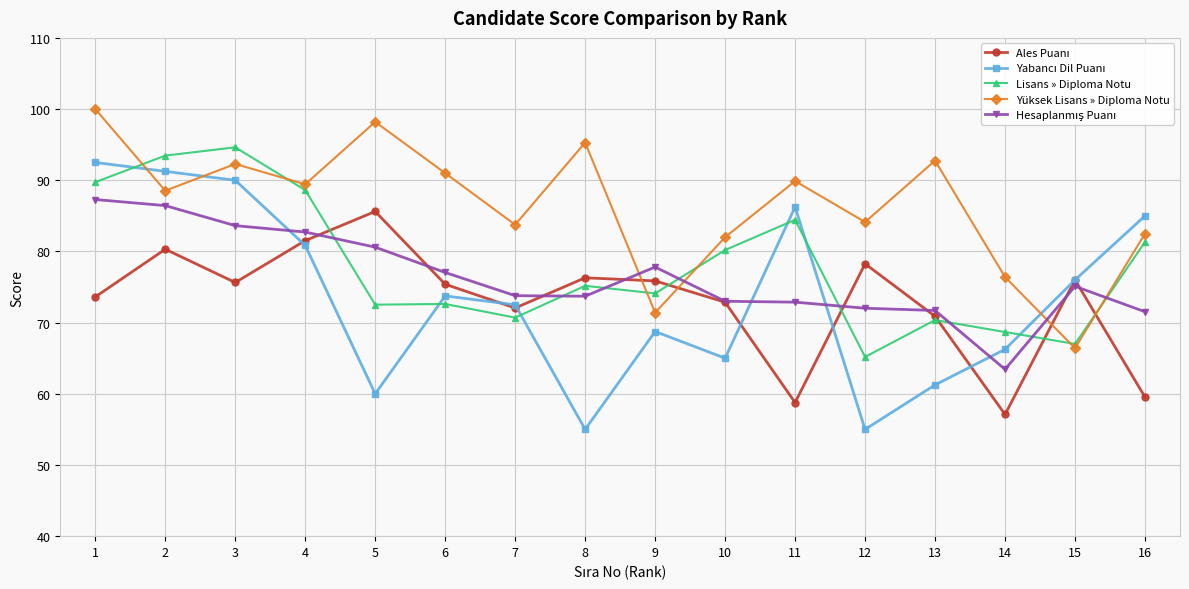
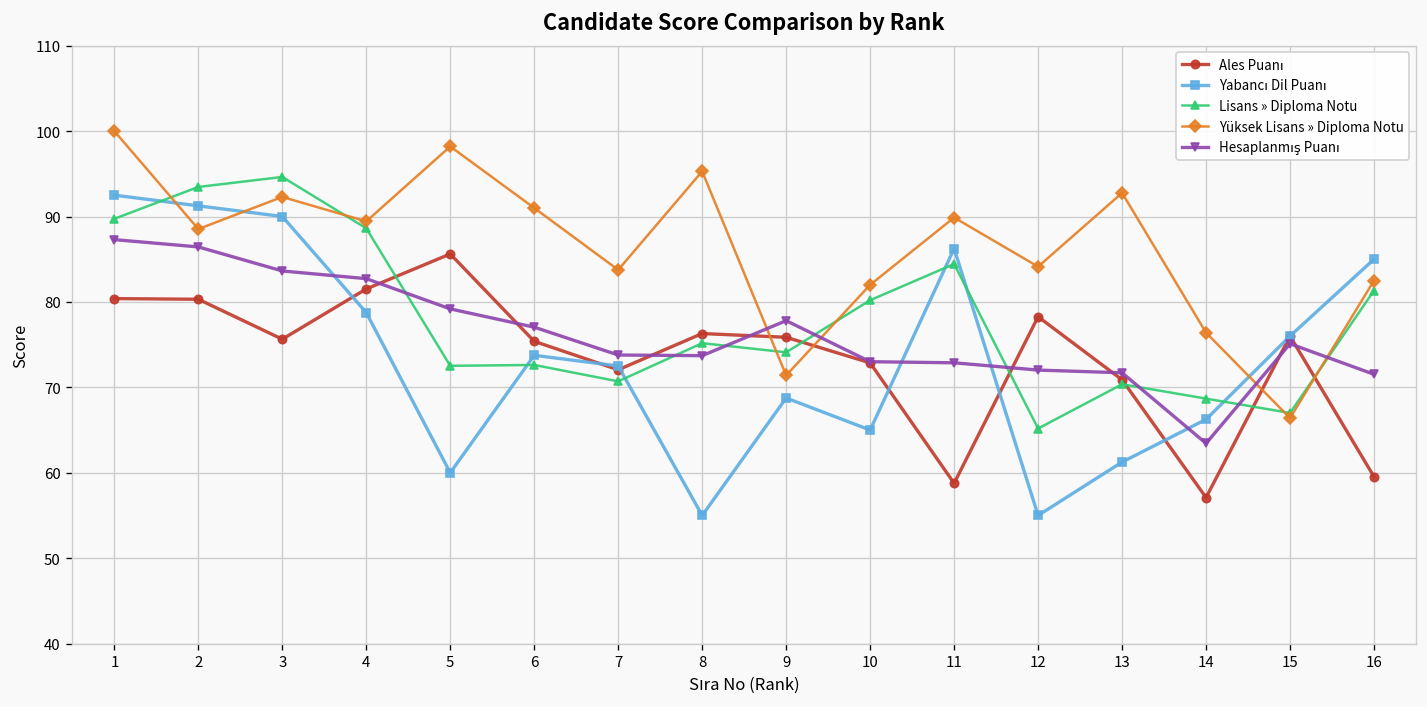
Ales Puanı, 1: 74 -> 80
Yabancı Dil Puanı, 4: 81 -> 79
Hesaplanmış Puanı, 5: 81 -> 79
